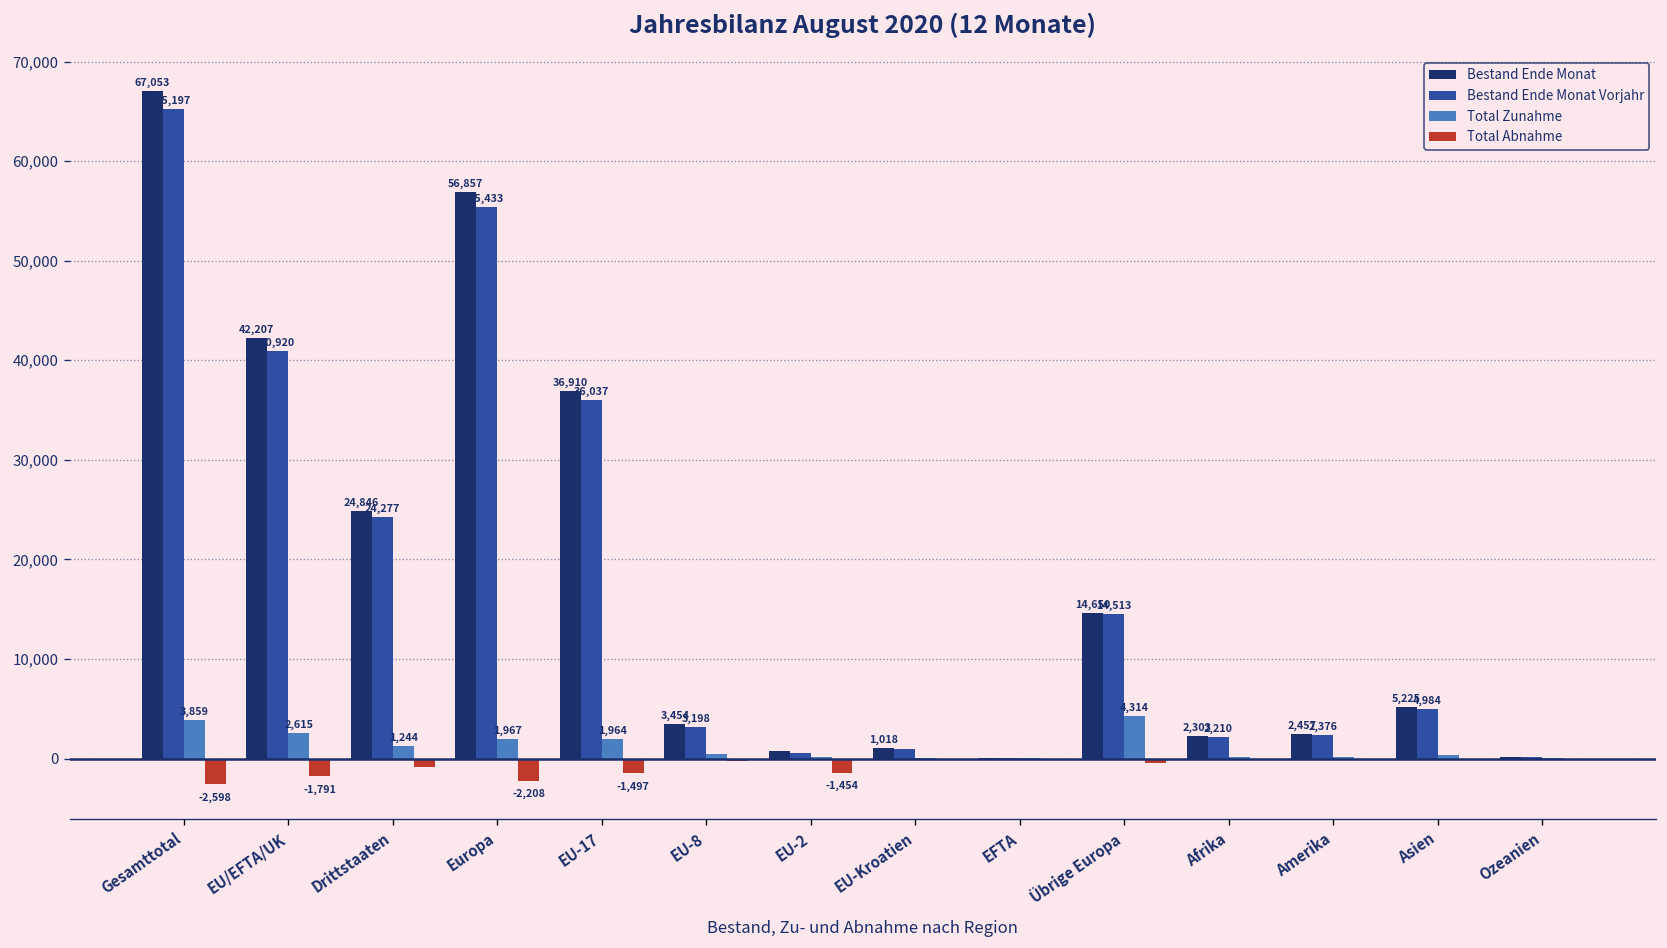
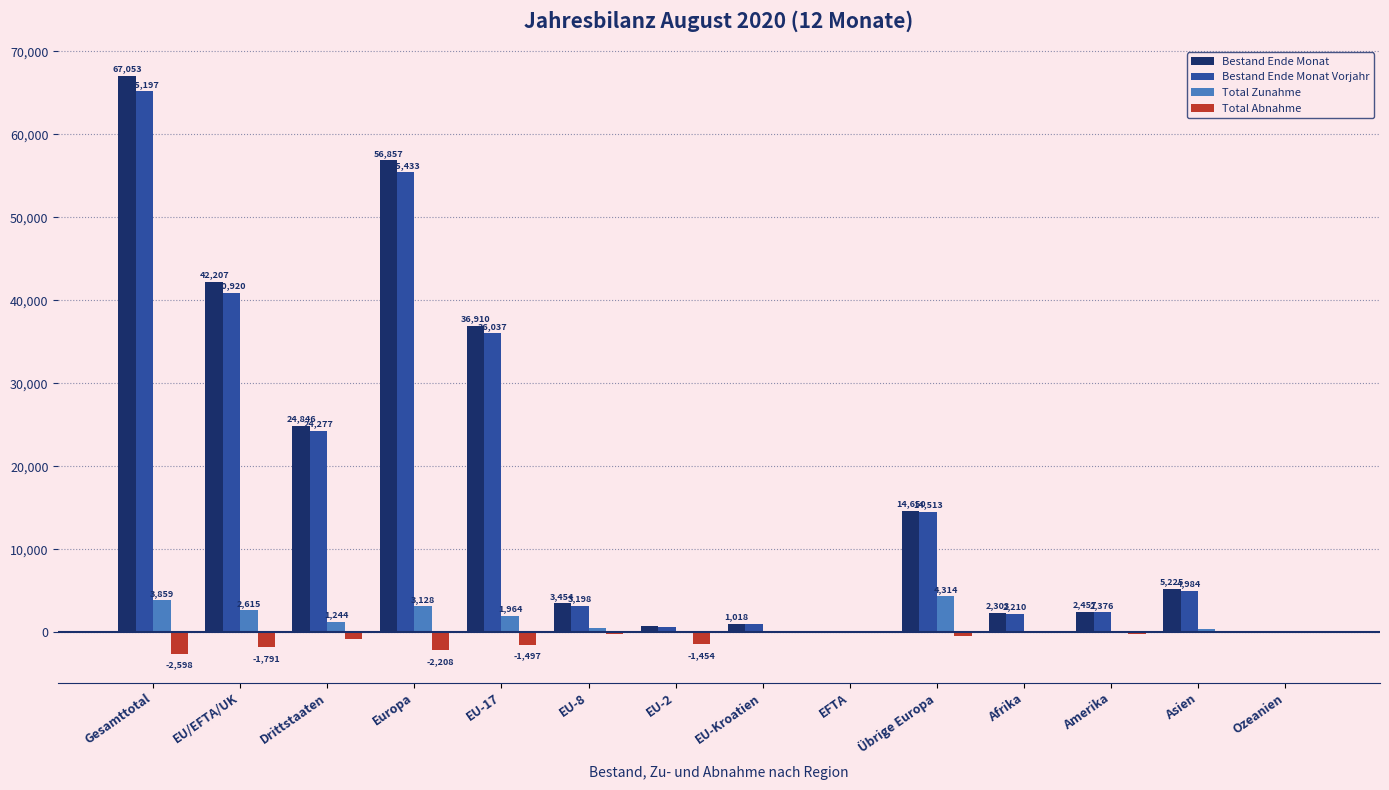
Total Zunahme, Europa: 1,967 -> 3,128
